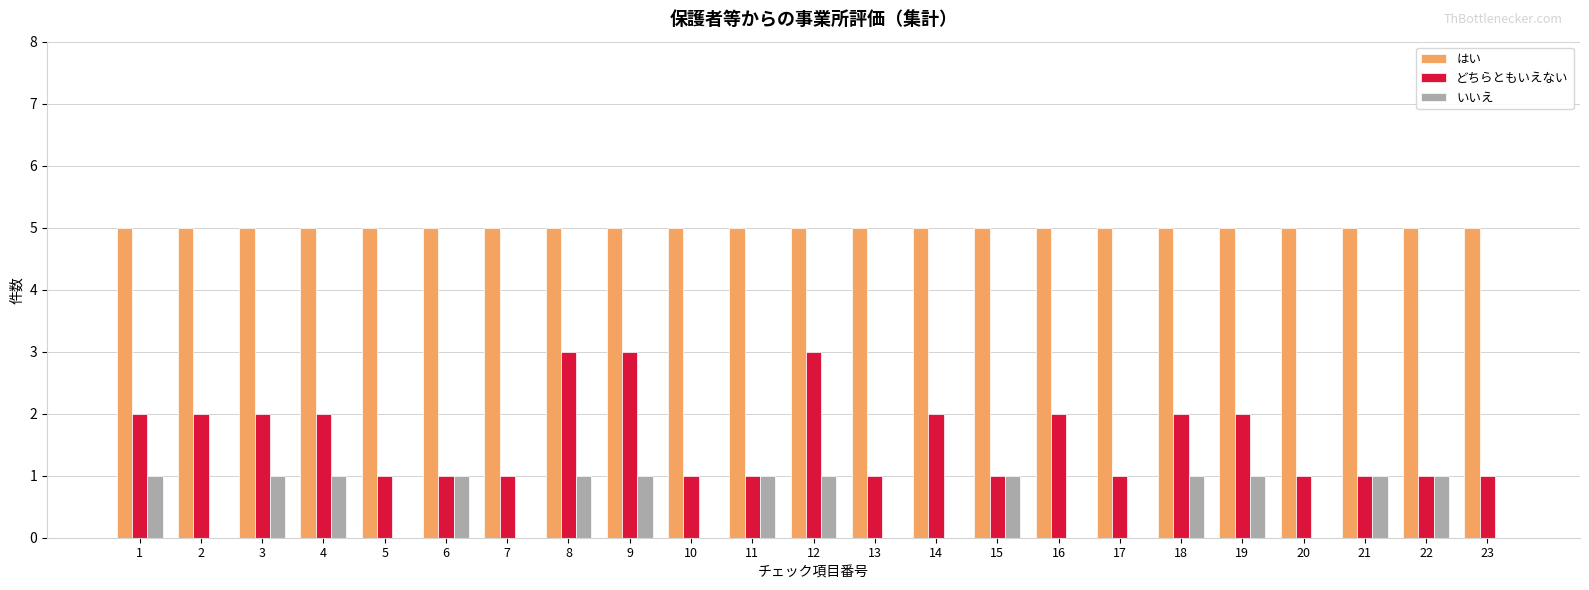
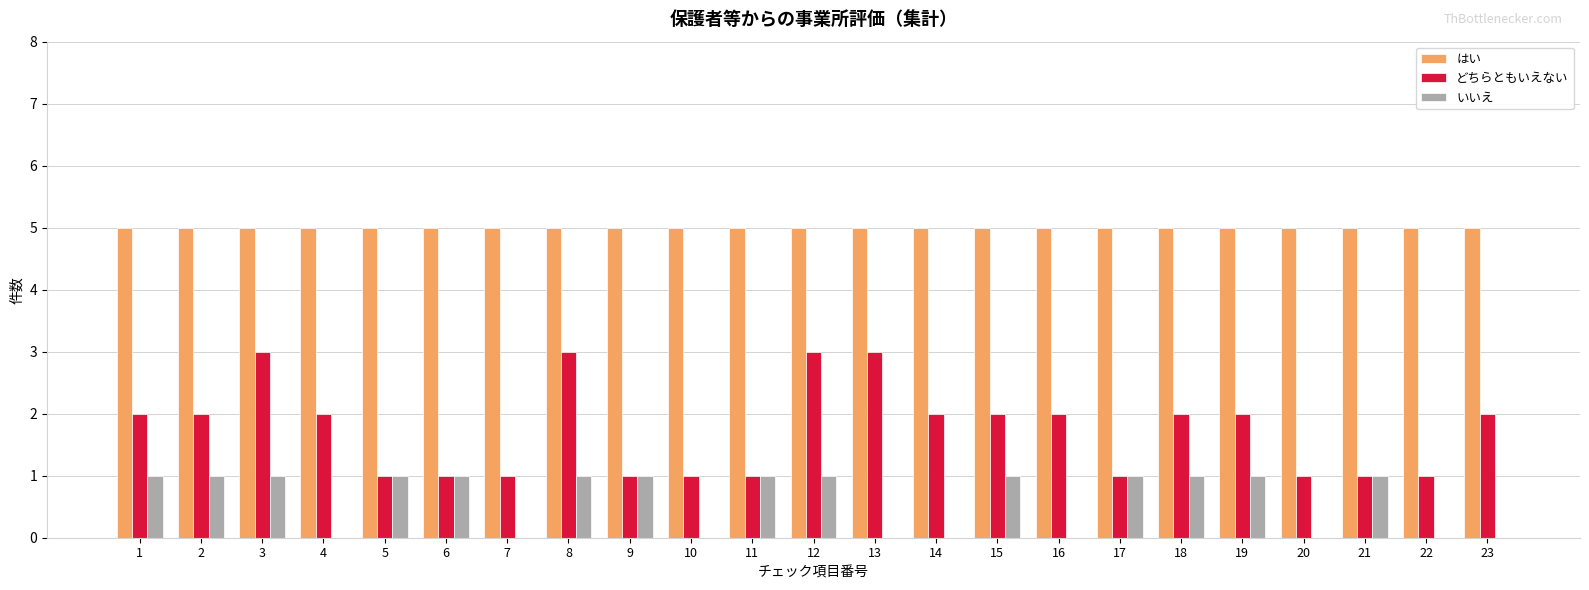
いいえ, 2: 0 -> 1
どちらともいえない, 3: 2 -> 3
いいえ, 4: 1 -> 0
いいえ, 5: 0 -> 1
どちらともいえない, 9: 3 -> 1
どちらともいえない, 13: 1 -> 3
どちらともいえない, 15: 1 -> 2
いいえ, 17: 0 -> 1
いいえ, 22: 1 -> 0
どちらともいえない, 23: 1 -> 2
